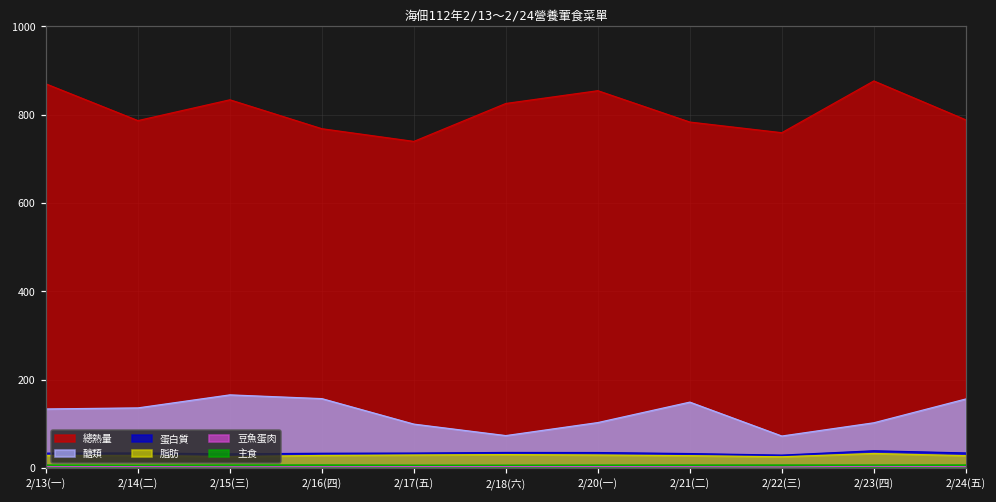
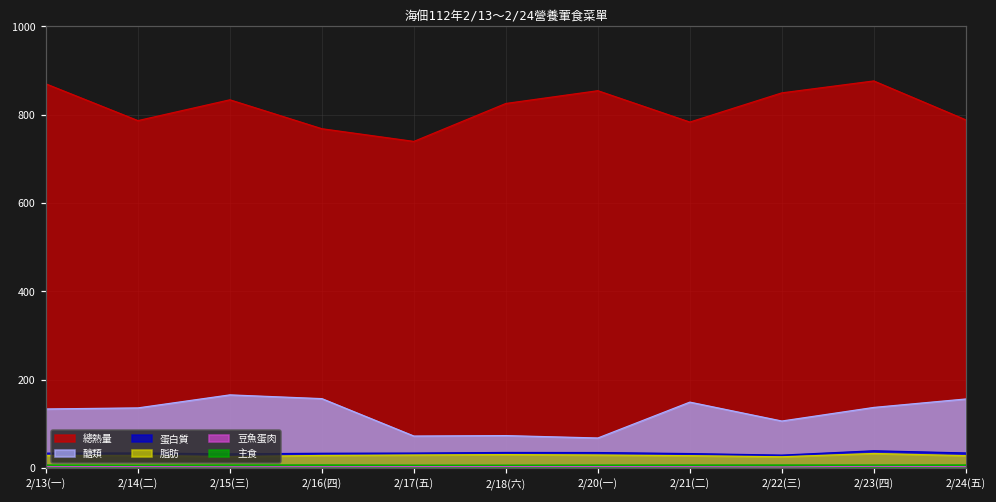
醣類, 2/17(五): 100 -> 70
醣類, 2/20(一): 100 -> 70
總熱量, 2/22(三): 760 -> 850
醣類, 2/22(三): 70 -> 110
醣類, 2/23(四): 100 -> 140
